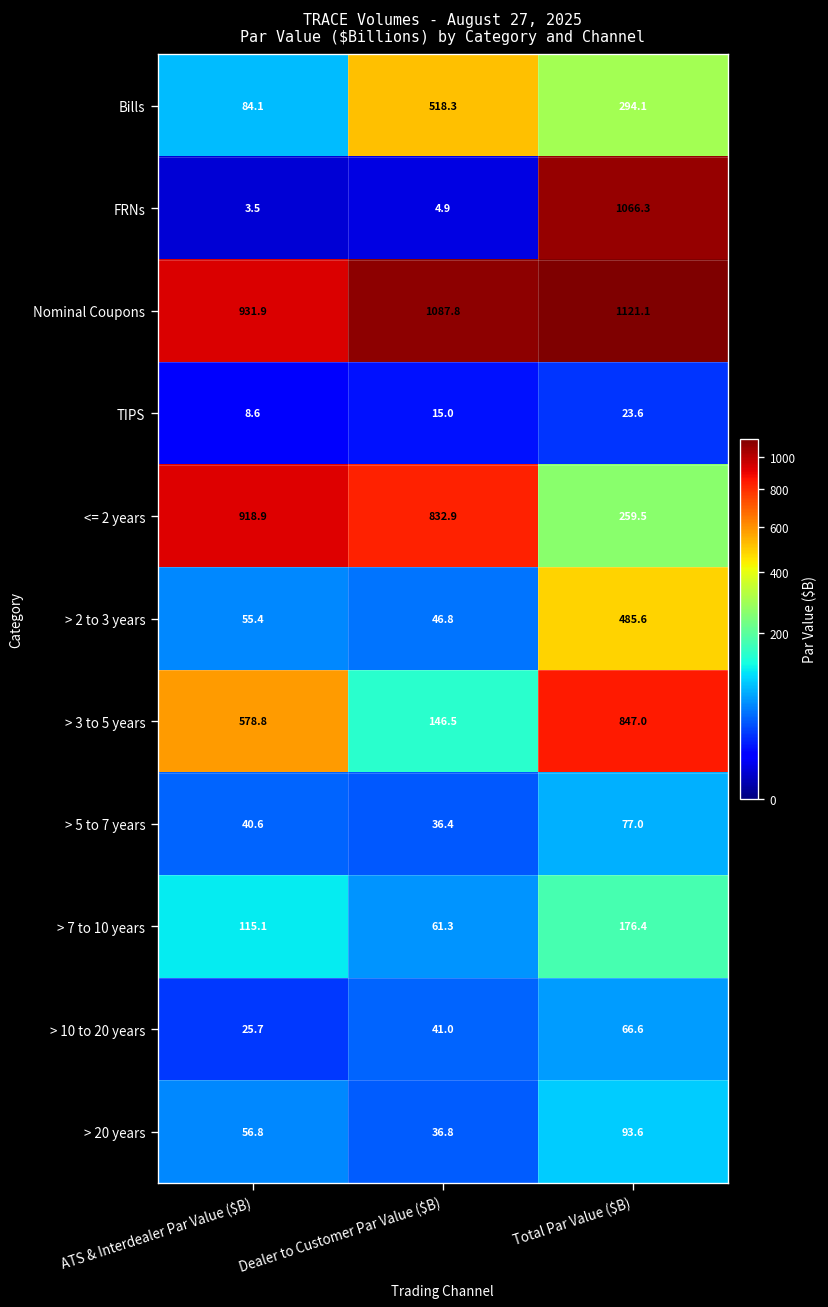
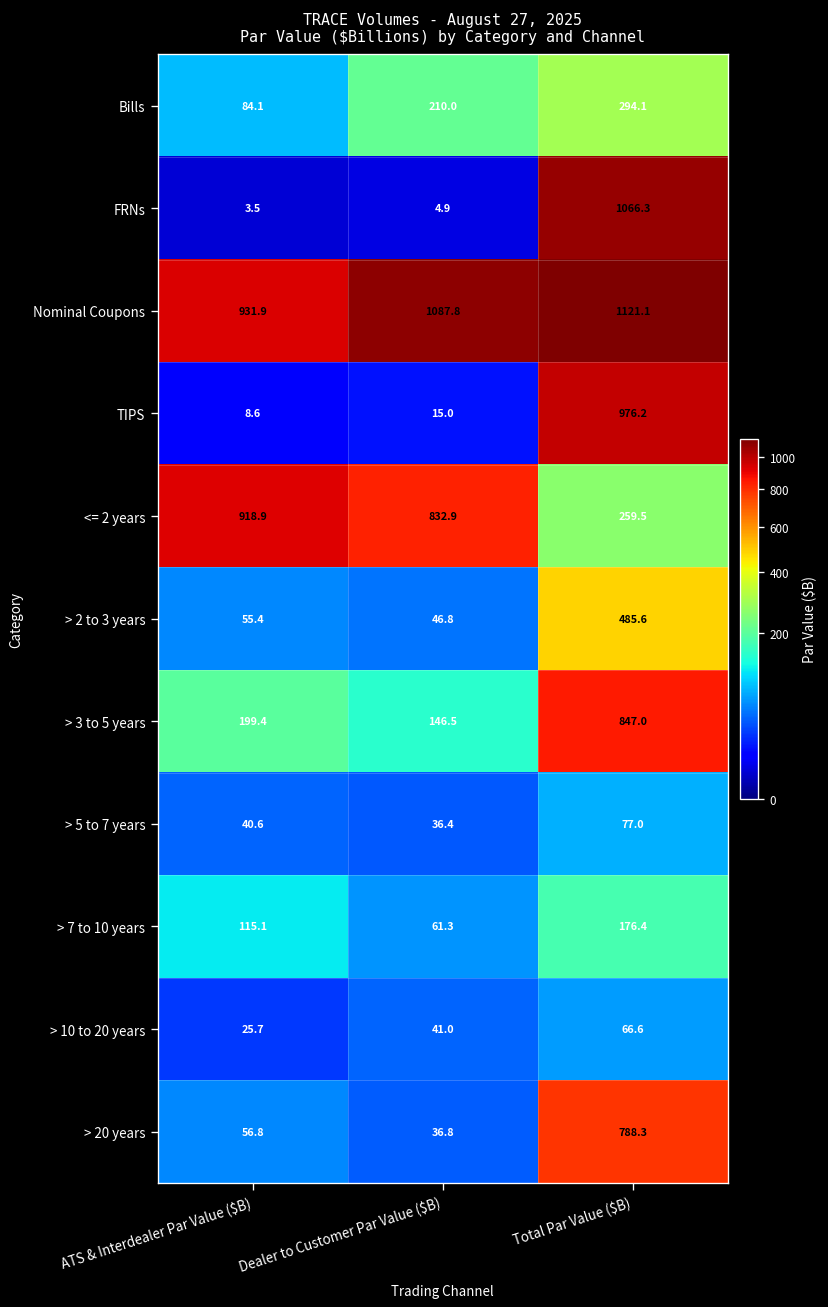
Bills, Dealer to Customer Par Value ($B): 518.3 -> 210.0
TIPS, Total Par Value ($B): 23.6 -> 976.2
> 3 to 5 years, ATS & Interdealer Par Value ($B): 578.8 -> 199.4
> 20 years, Total Par Value ($B): 93.6 -> 788.3
